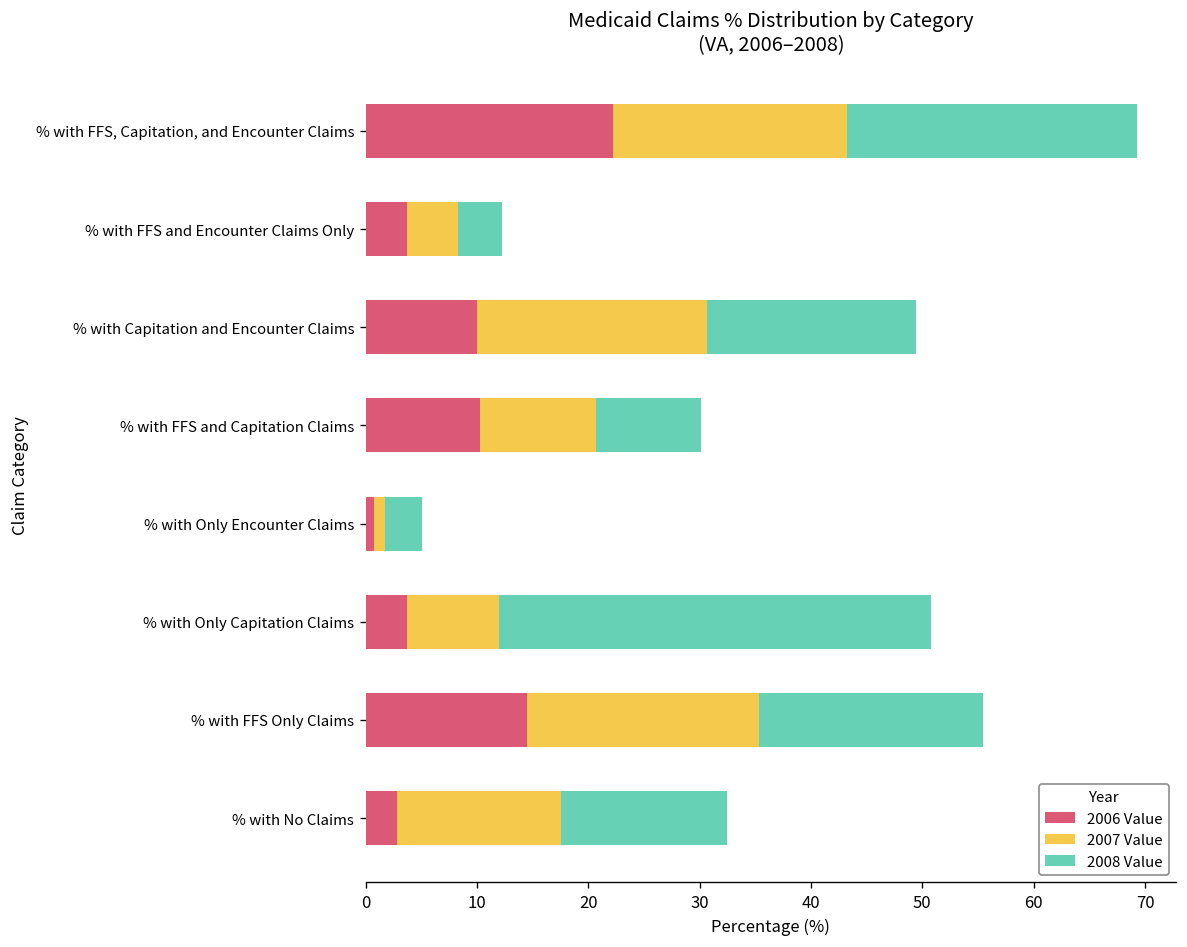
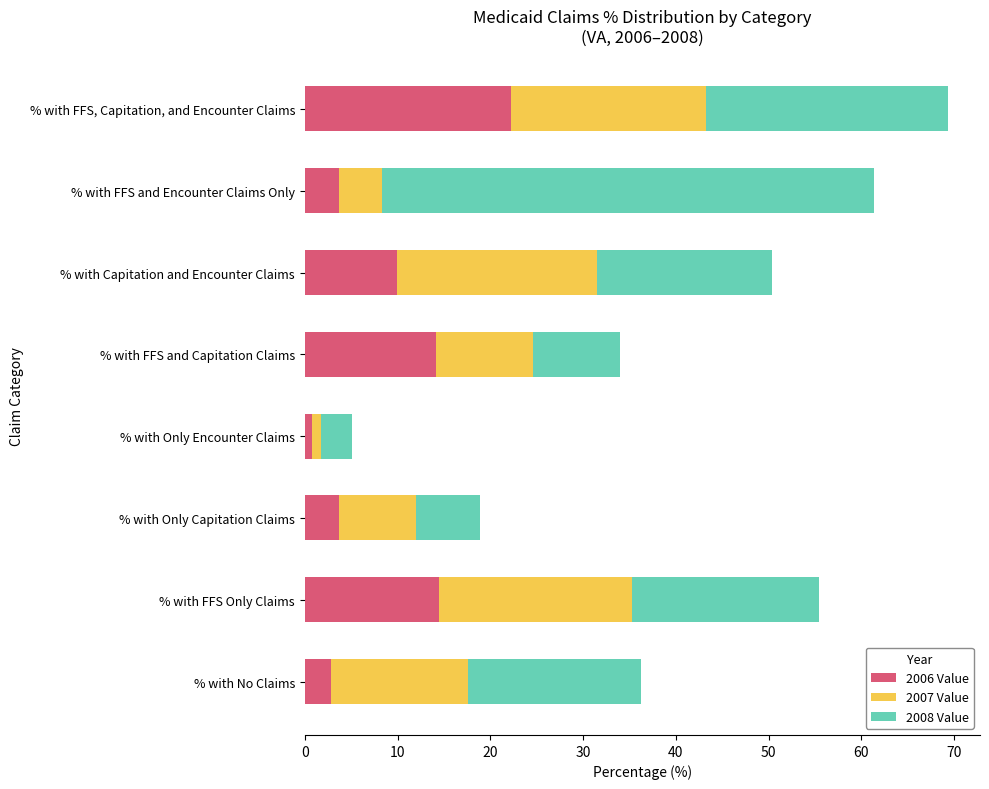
2008 Value, % with FFS and Encounter Claims Only: 4 -> 53
2007 Value, % with Capitation and Encounter Claims: 21 -> 22
2006 Value, % with FFS and Capitation Claims: 10 -> 14
2008 Value, % with Only Capitation Claims: 39 -> 7
2008 Value, % with No Claims: 15 -> 19
